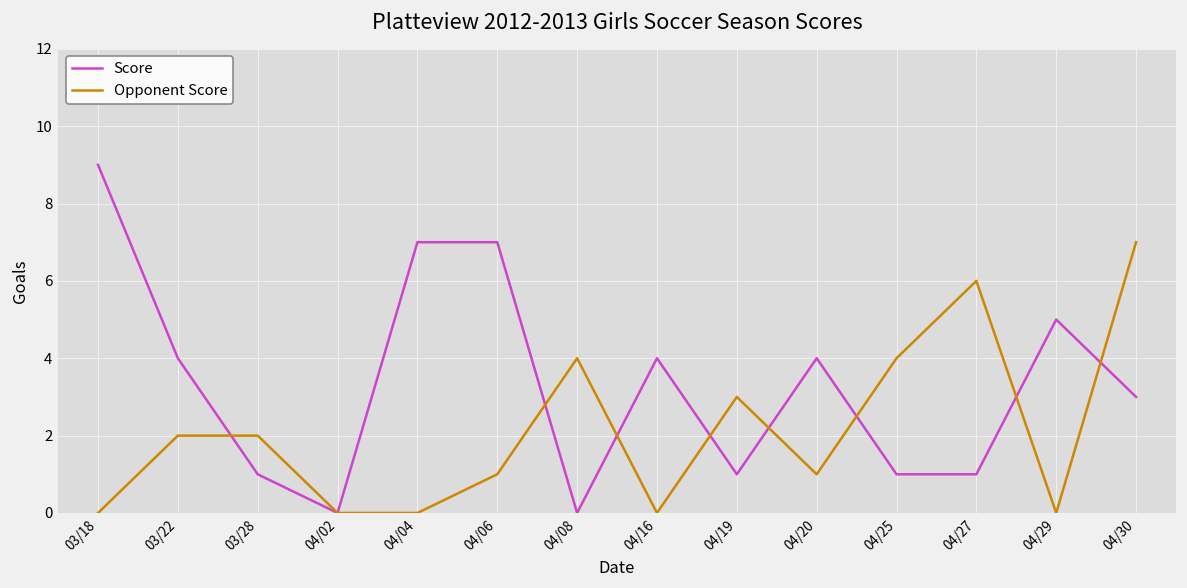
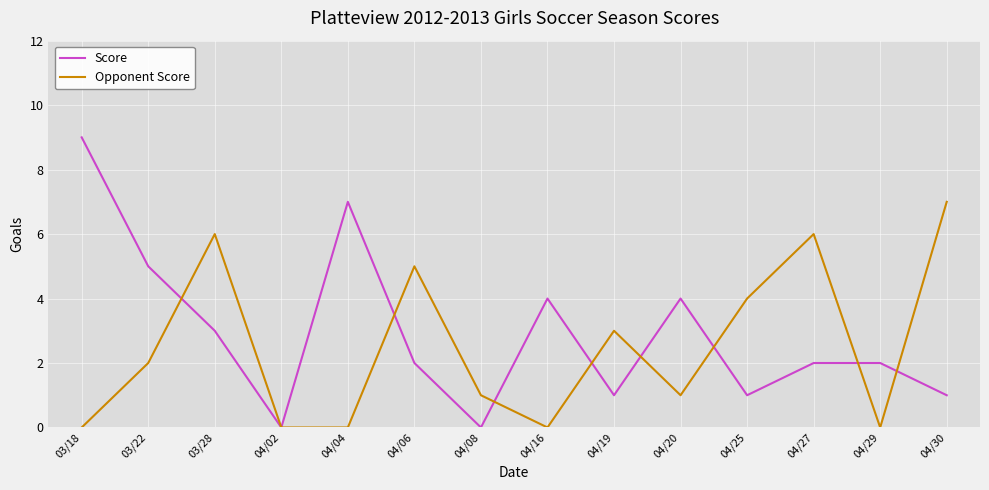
Score, 03/22: 4 -> 5
Score, 03/28: 1 -> 3
Opponent Score, 03/28: 2 -> 6
Score, 04/06: 7 -> 2
Opponent Score, 04/06: 1 -> 5
Opponent Score, 04/08: 4 -> 1
Score, 04/27: 1 -> 2
Score, 04/29: 5 -> 2
Score, 04/30: 3 -> 1
